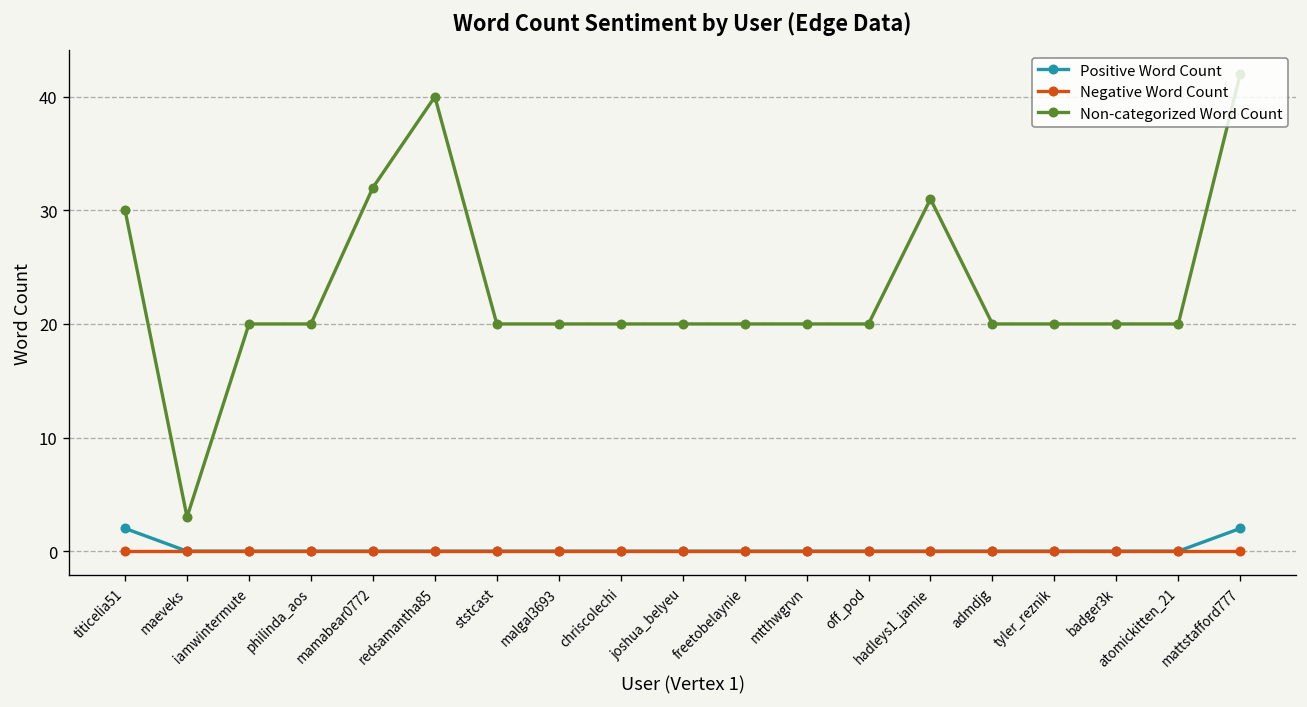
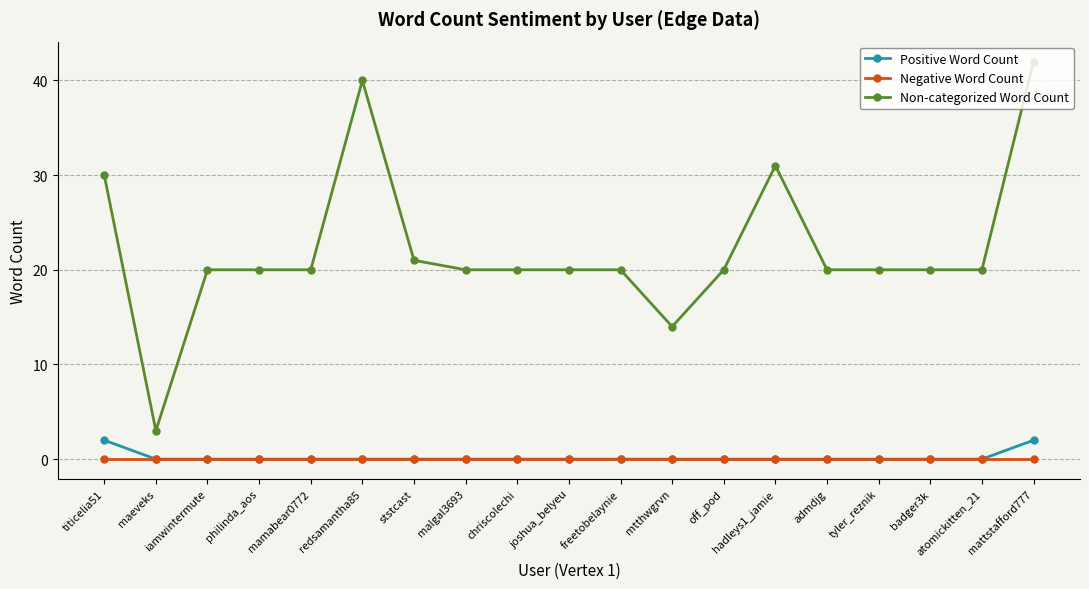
Non-categorized Word Count, mamabear0772: 32 -> 20
Non-categorized Word Count, ststcast: 20 -> 21
Non-categorized Word Count, mtthwgrvn: 20 -> 14
